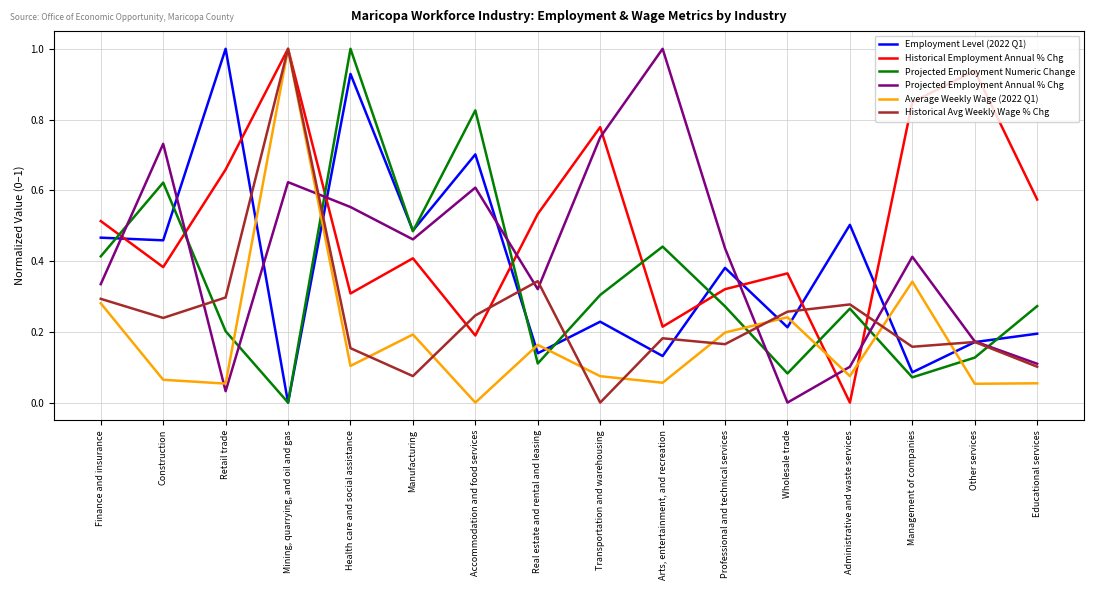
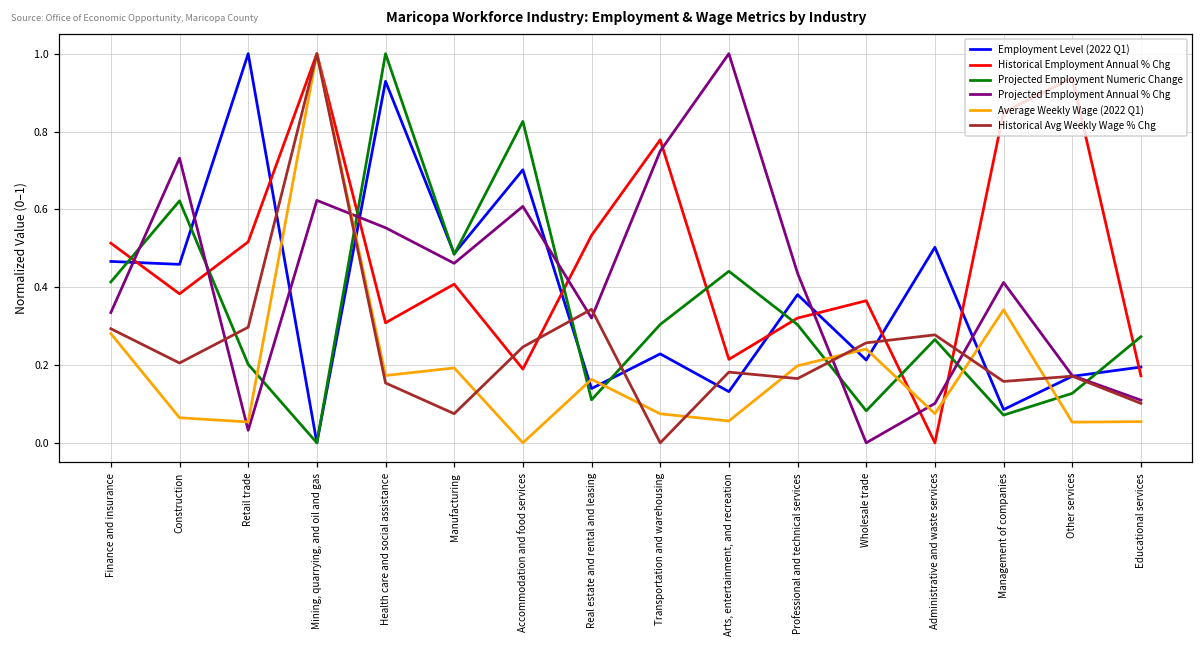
Historical Avg Weekly Wage % Chg, Construction: 0.24 -> 0.21
Historical Employment Annual % Chg, Retail trade: 0.66 -> 0.52
Average Weekly Wage (2022 Q1), Health care and social assistance: 0.10 -> 0.17
Projected Employment Numeric Change, Professional and technical services: 0.27 -> 0.30
Historical Employment Annual % Chg, Educational services: 0.57 -> 0.17
